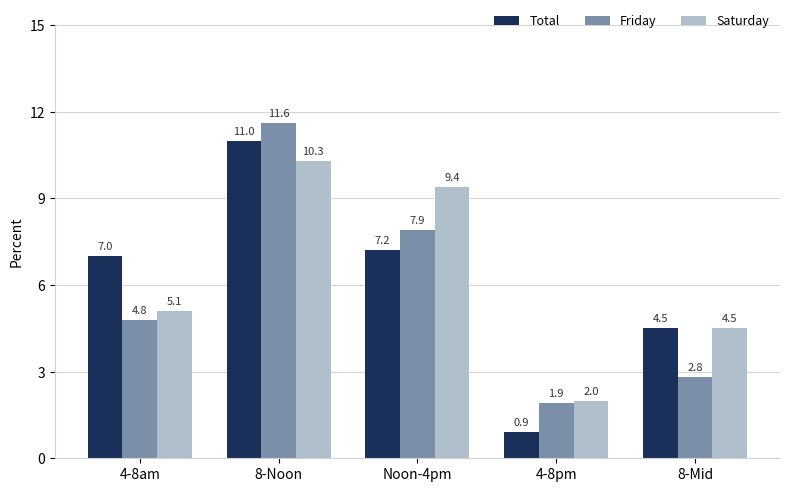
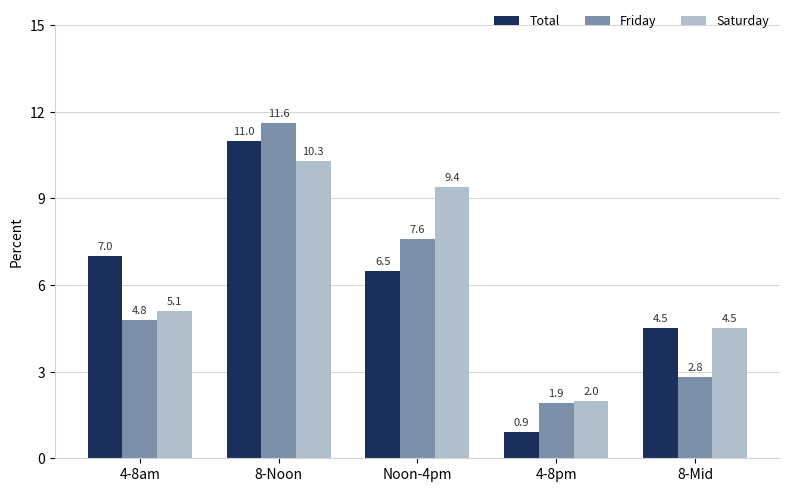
Total, Noon-4pm: 7.2 -> 6.5
Friday, Noon-4pm: 7.9 -> 7.6
